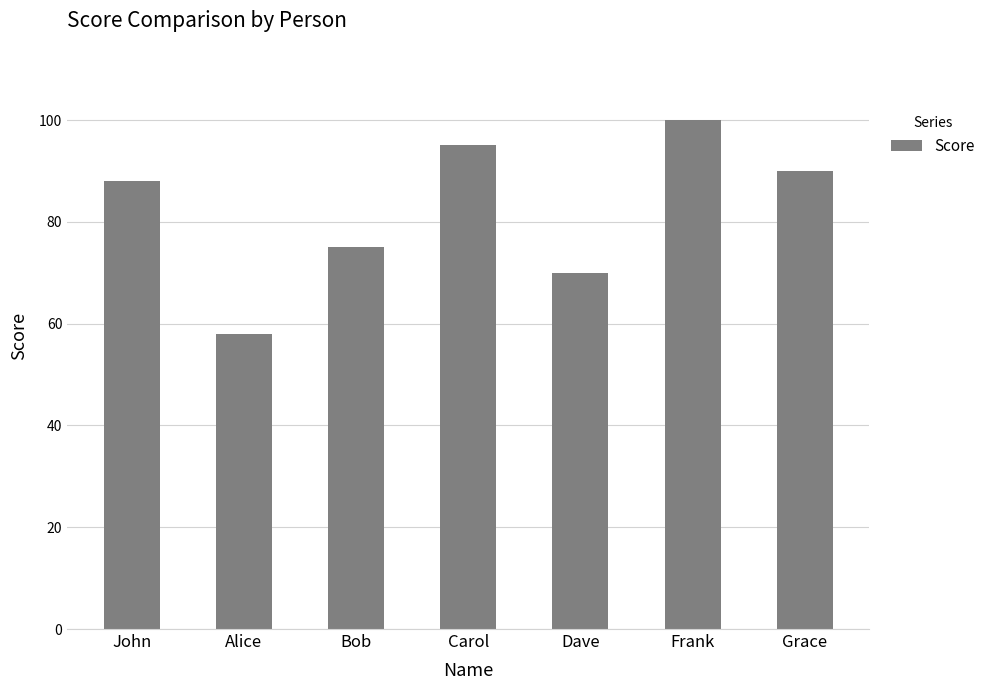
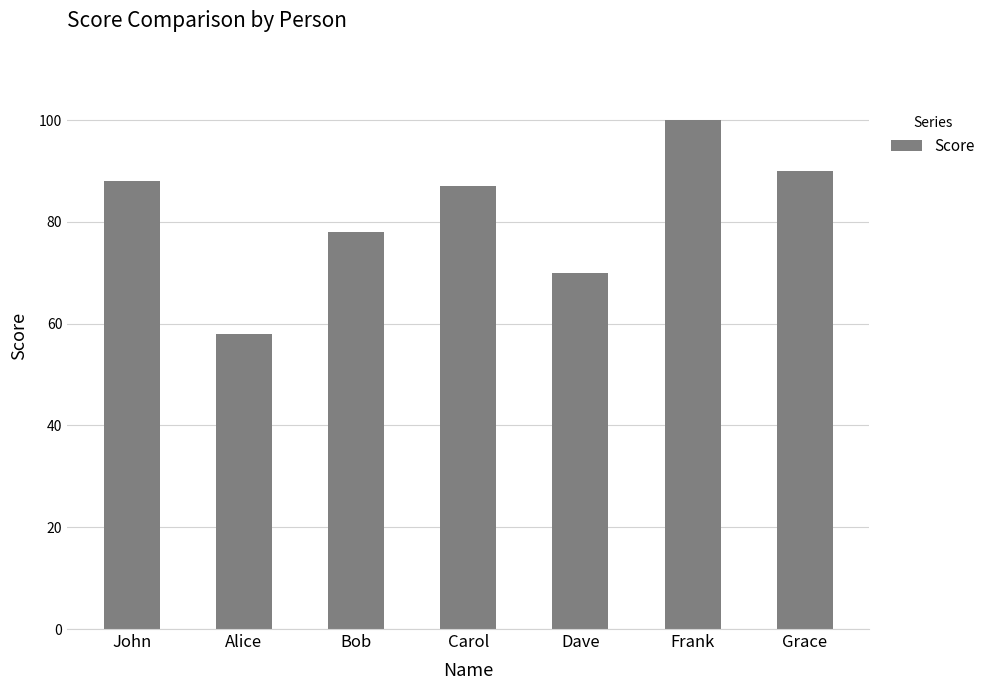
Bob: 75 -> 78
Carol: 95 -> 87
